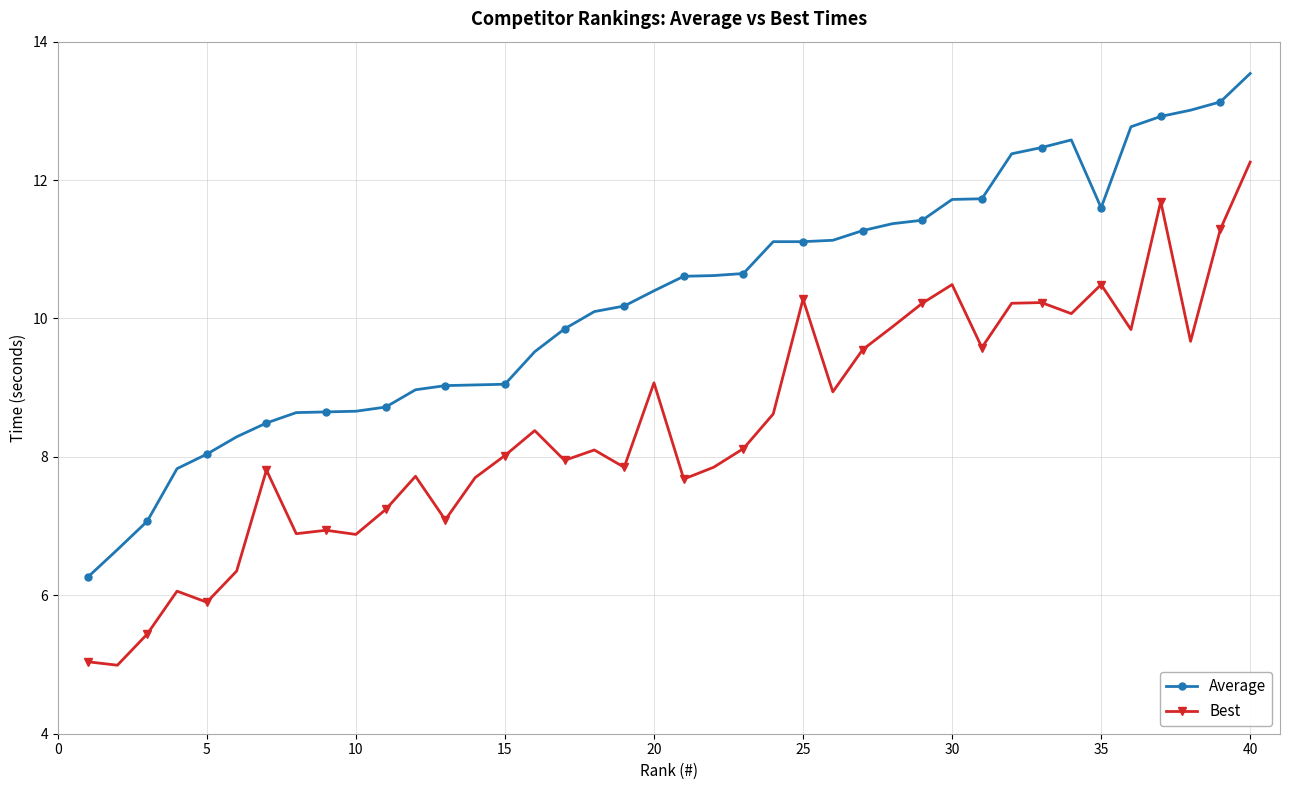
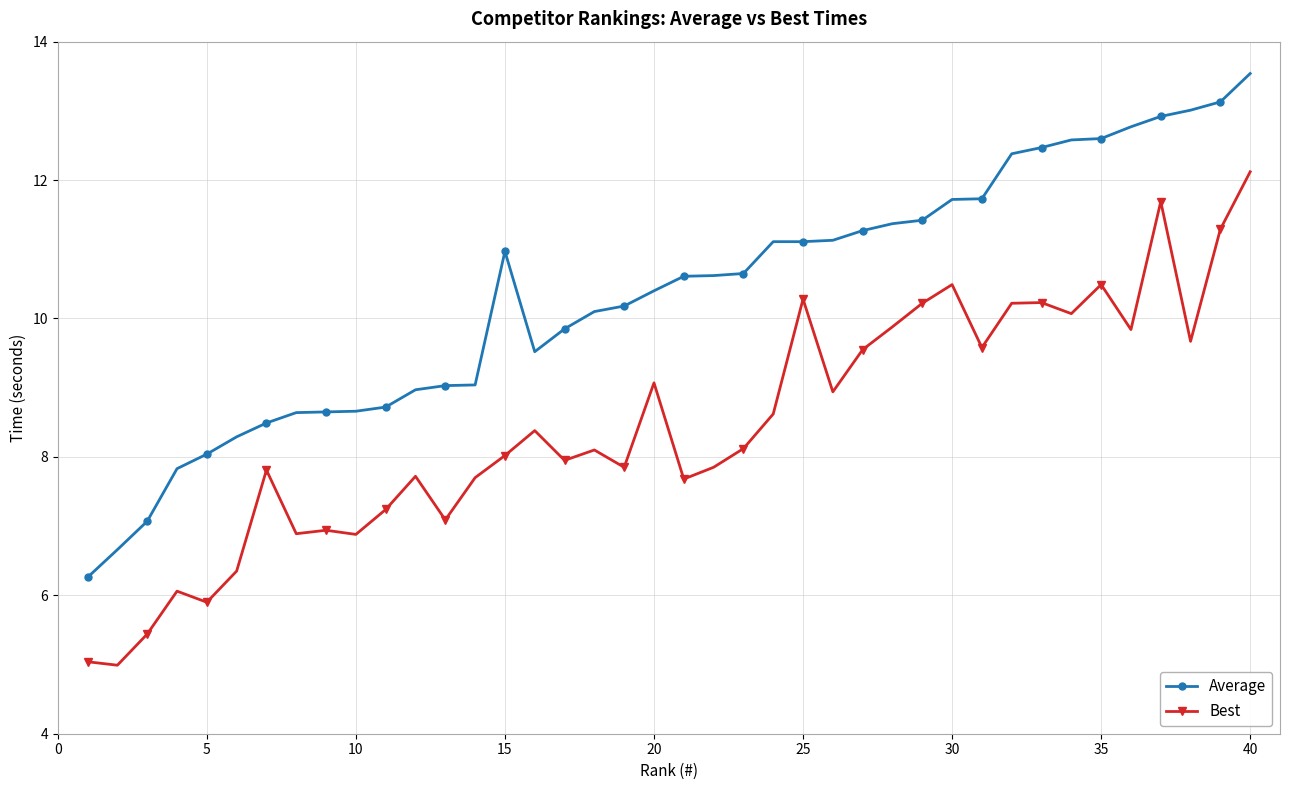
Average, 15: 9.1 -> 11.0
Average, 35: 11.6 -> 12.6
Best, 40: 12.3 -> 12.1
